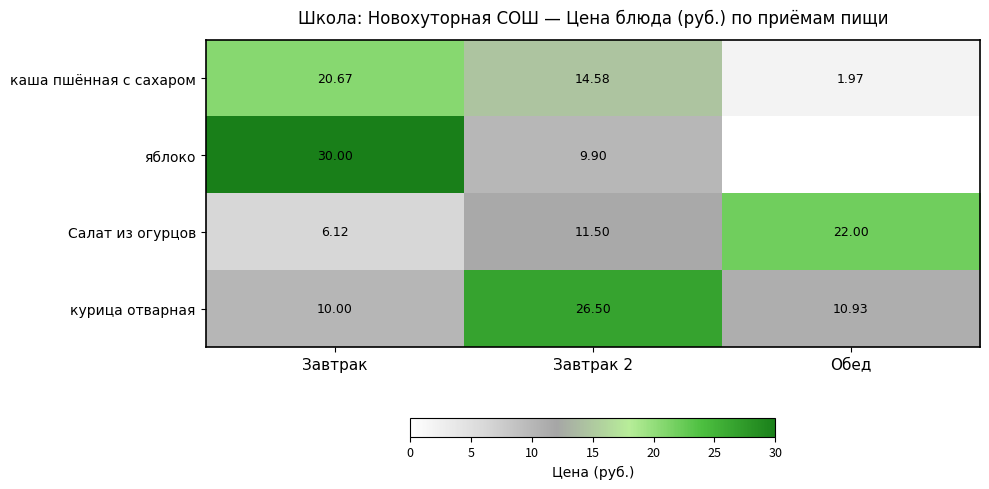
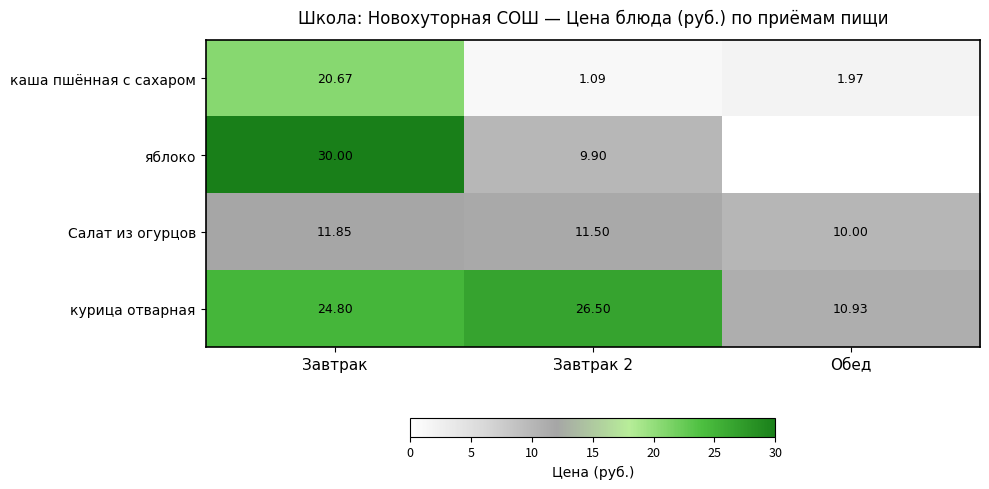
каша пшённая с сахаром, Завтрак 2: 14.58 -> 1.09
Салат из огурцов, Завтрак: 6.12 -> 11.85
Салат из огурцов, Обед: 22.00 -> 10.00
курица отварная, Завтрак: 10.00 -> 24.80
